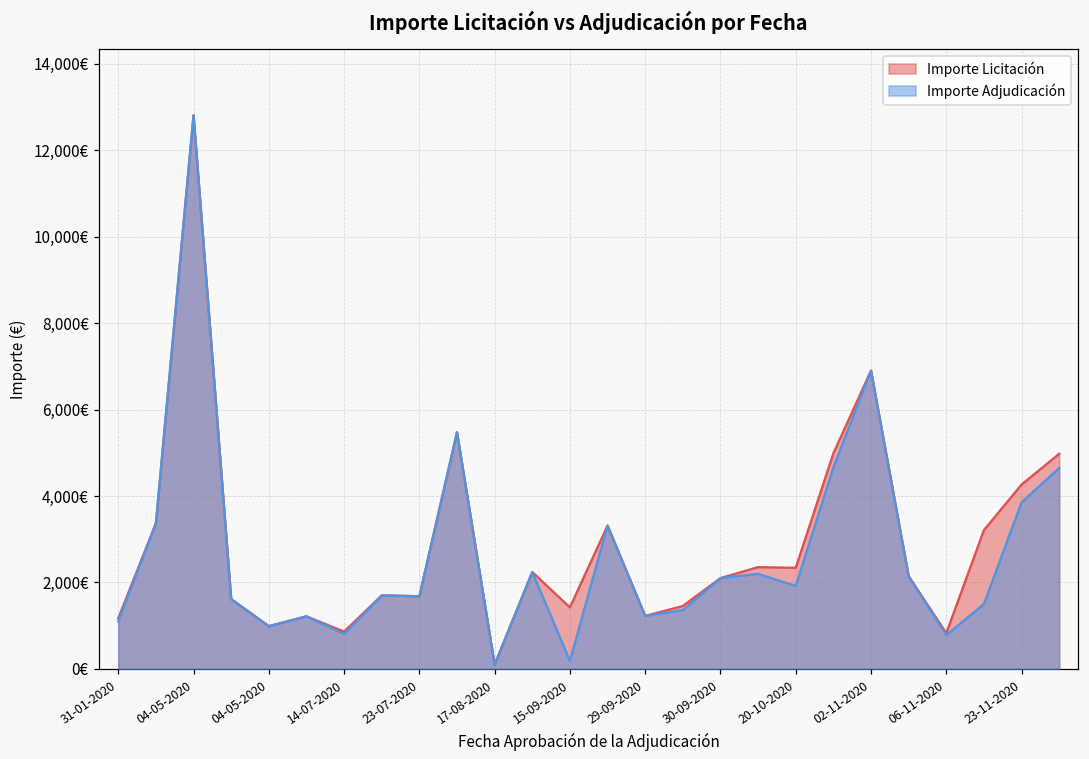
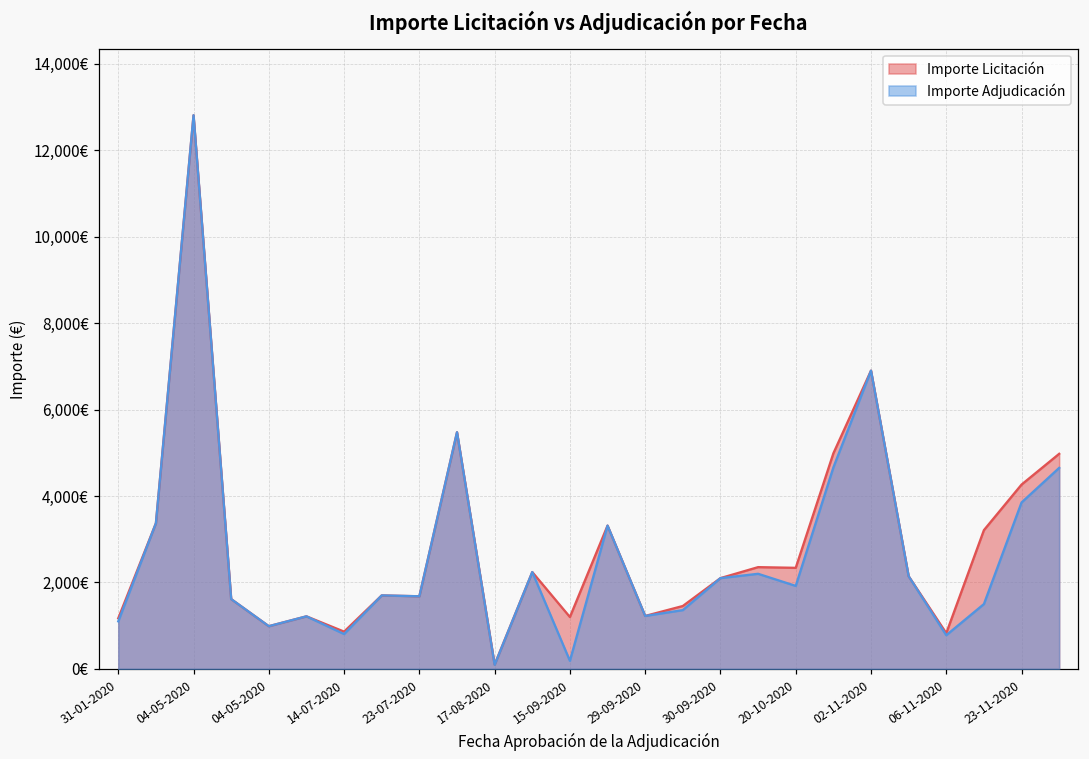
Importe Licitación, 15-09-2020: 1,400€ -> 1,200€
